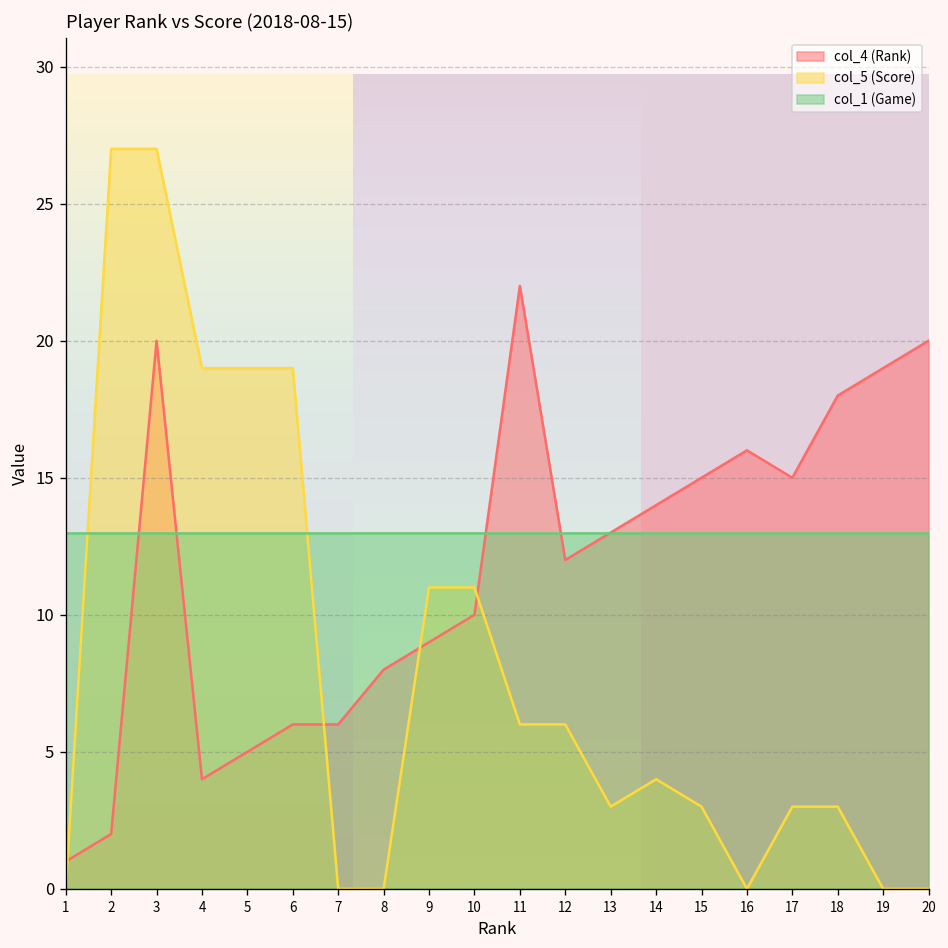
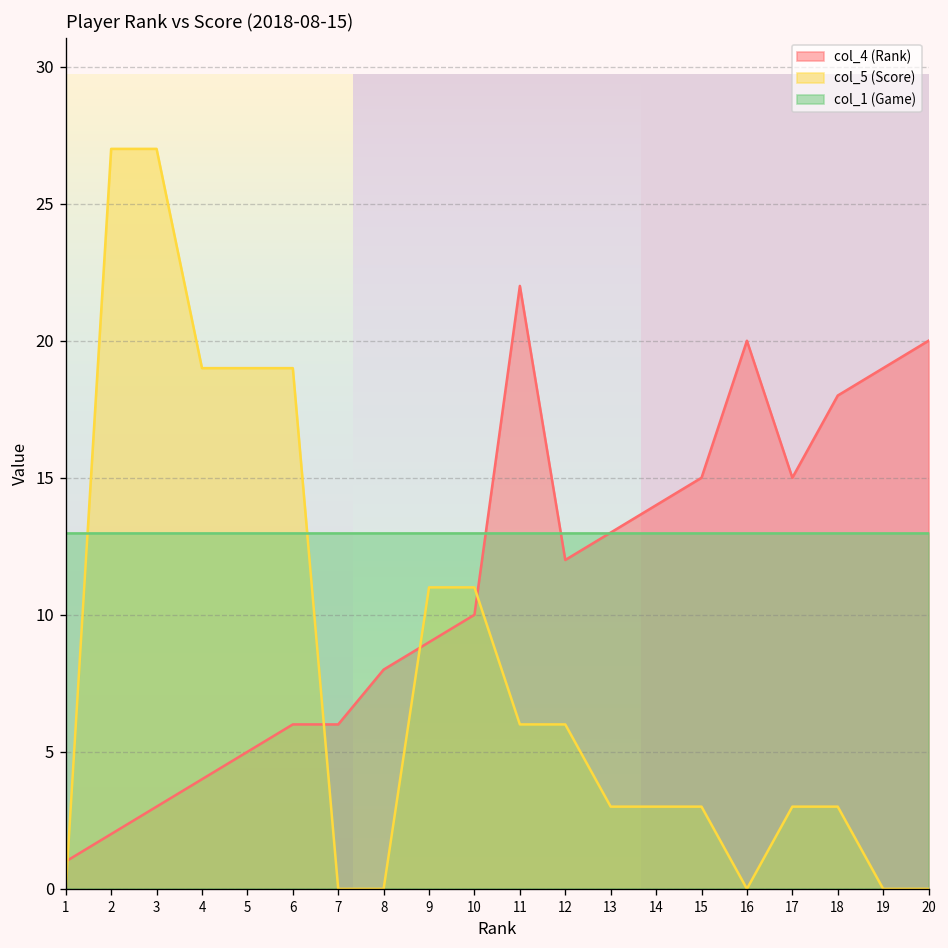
col_4 (Rank), 3: 20 -> 3
col_5 (Score), 14: 4 -> 3
col_4 (Rank), 16: 16 -> 20
